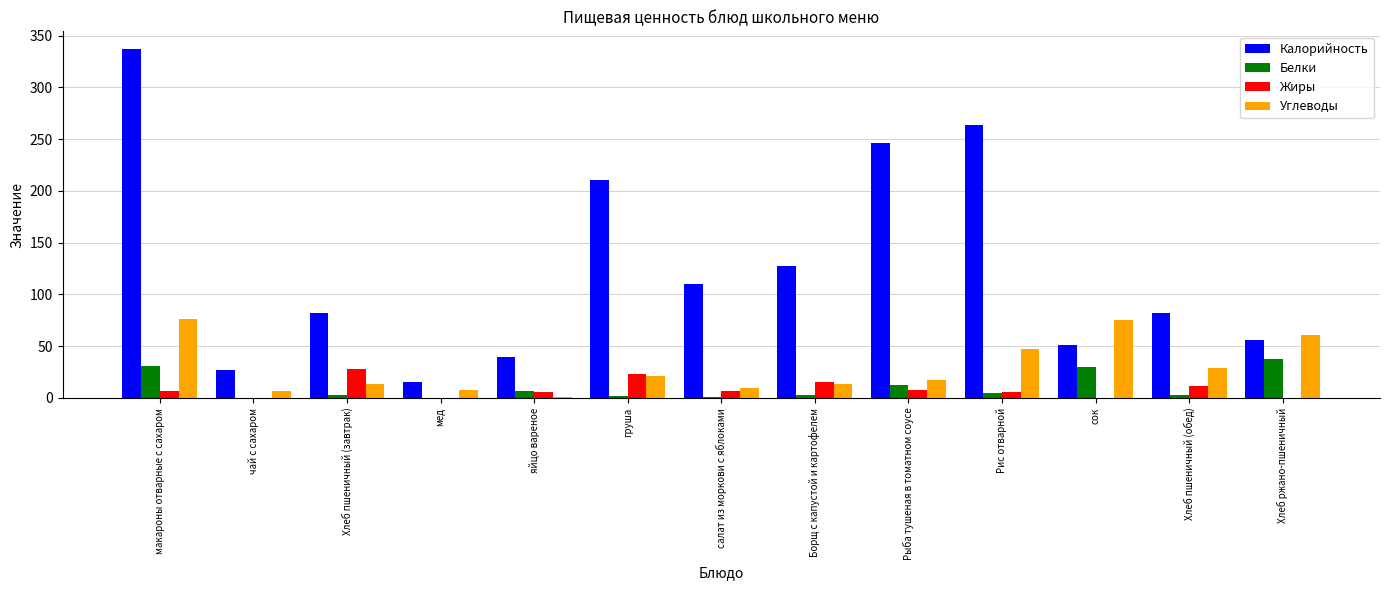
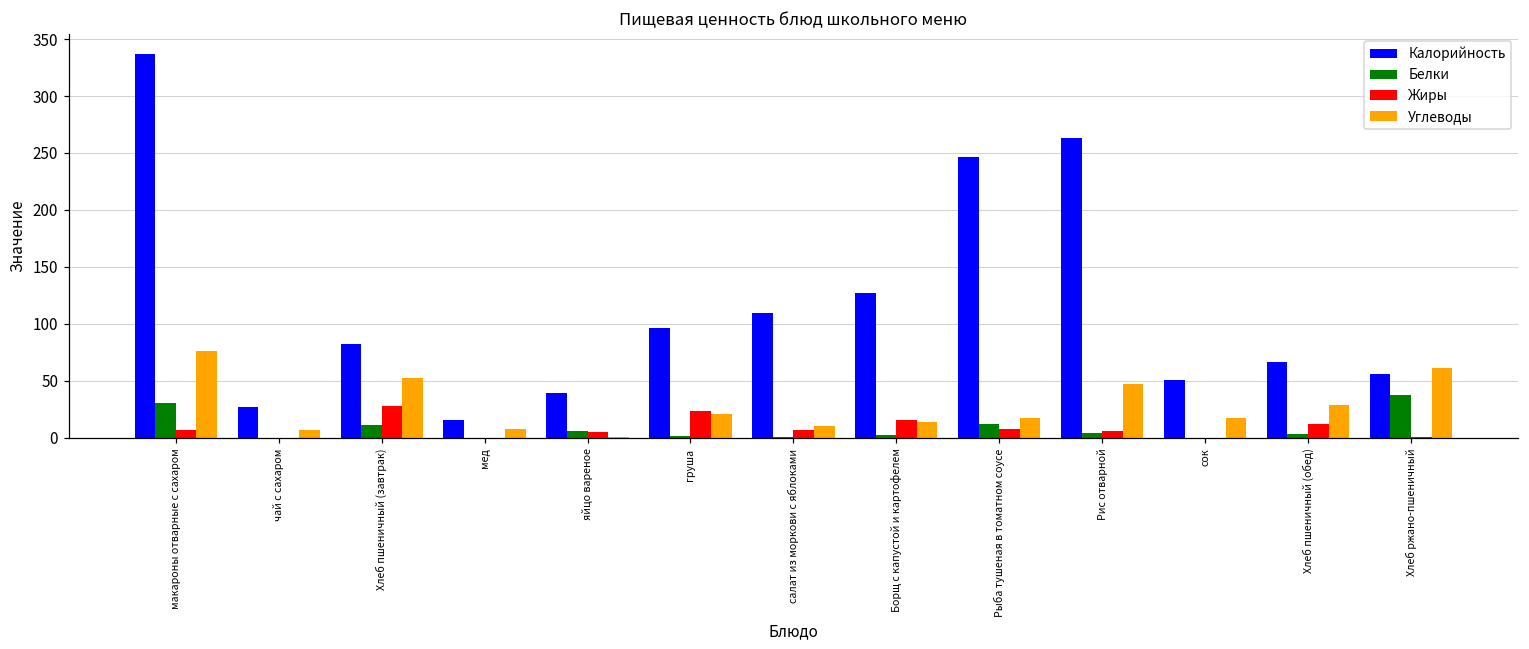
Белки, Хлеб пшеничный (завтрак): 3 -> 11
Углеводы, Хлеб пшеничный (завтрак): 13 -> 52
Калорийность, груша: 210 -> 96
Белки, сок: 30 -> 0
Углеводы, сок: 75 -> 17
Калорийность, Хлеб пшеничный (обед): 83 -> 67
